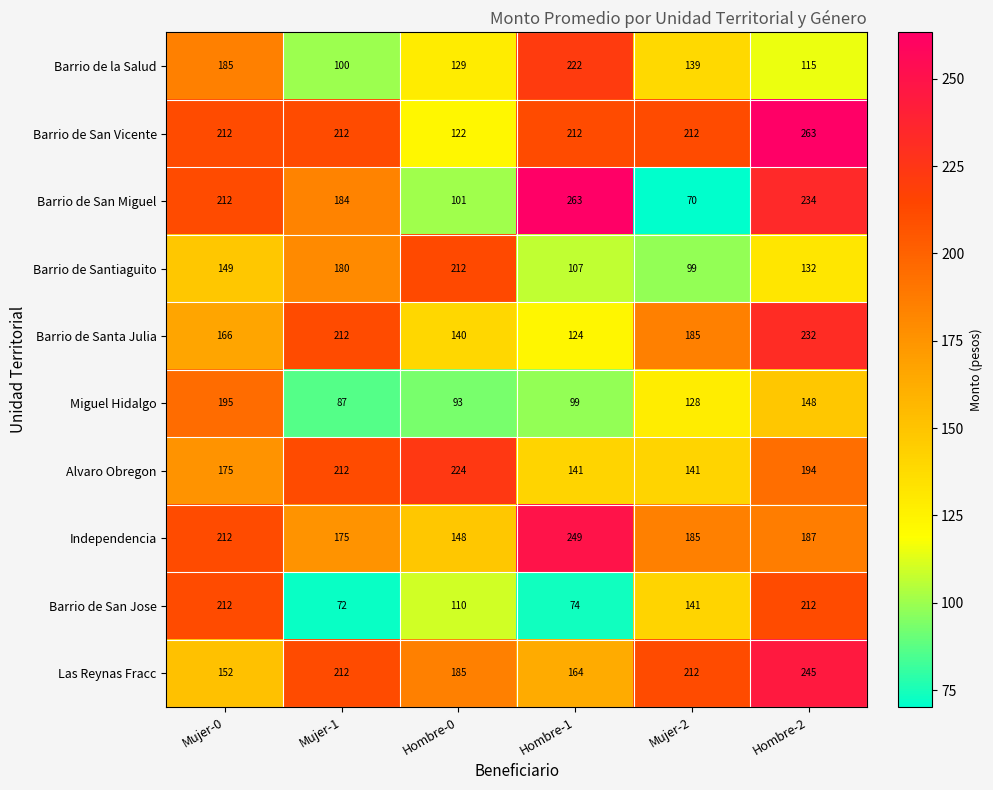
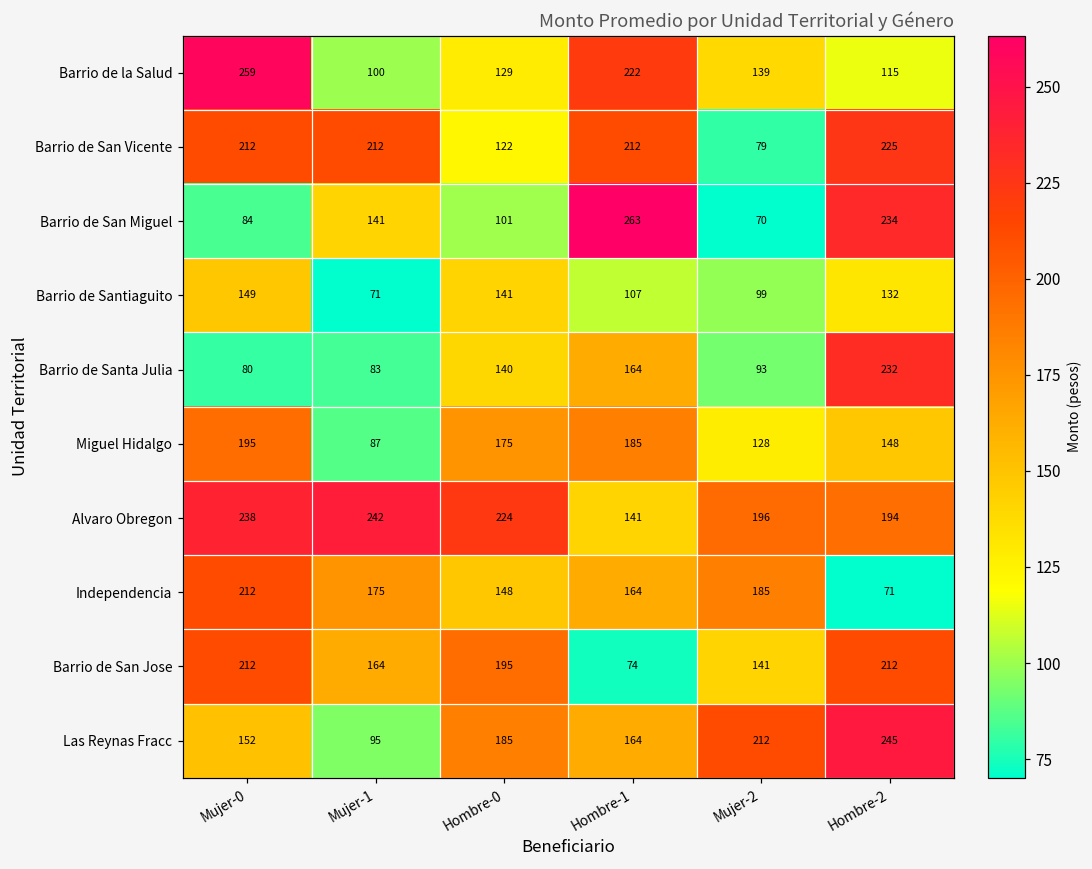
Barrio de la Salud, Mujer-0: 185 -> 259
Barrio de San Vicente, Mujer-2: 212 -> 79
Barrio de San Vicente, Hombre-2: 263 -> 225
Barrio de San Miguel, Mujer-0: 212 -> 84
Barrio de San Miguel, Mujer-1: 184 -> 141
Barrio de Santiaguito, Mujer-1: 180 -> 71
Barrio de Santiaguito, Hombre-0: 212 -> 141
Barrio de Santa Julia, Mujer-0: 166 -> 80
Barrio de Santa Julia, Mujer-1: 212 -> 83
Barrio de Santa Julia, Hombre-1: 124 -> 164
Barrio de Santa Julia, Mujer-2: 185 -> 93
Miguel Hidalgo, Hombre-0: 93 -> 175
Miguel Hidalgo, Hombre-1: 99 -> 185
Alvaro Obregon, Mujer-0: 175 -> 238
Alvaro Obregon, Mujer-1: 212 -> 242
Alvaro Obregon, Mujer-2: 141 -> 196
Independencia, Hombre-1: 249 -> 164
Independencia, Hombre-2: 187 -> 71
Barrio de San Jose, Mujer-1: 72 -> 164
Barrio de San Jose, Hombre-0: 110 -> 195
Las Reynas Fracc, Mujer-1: 212 -> 95
